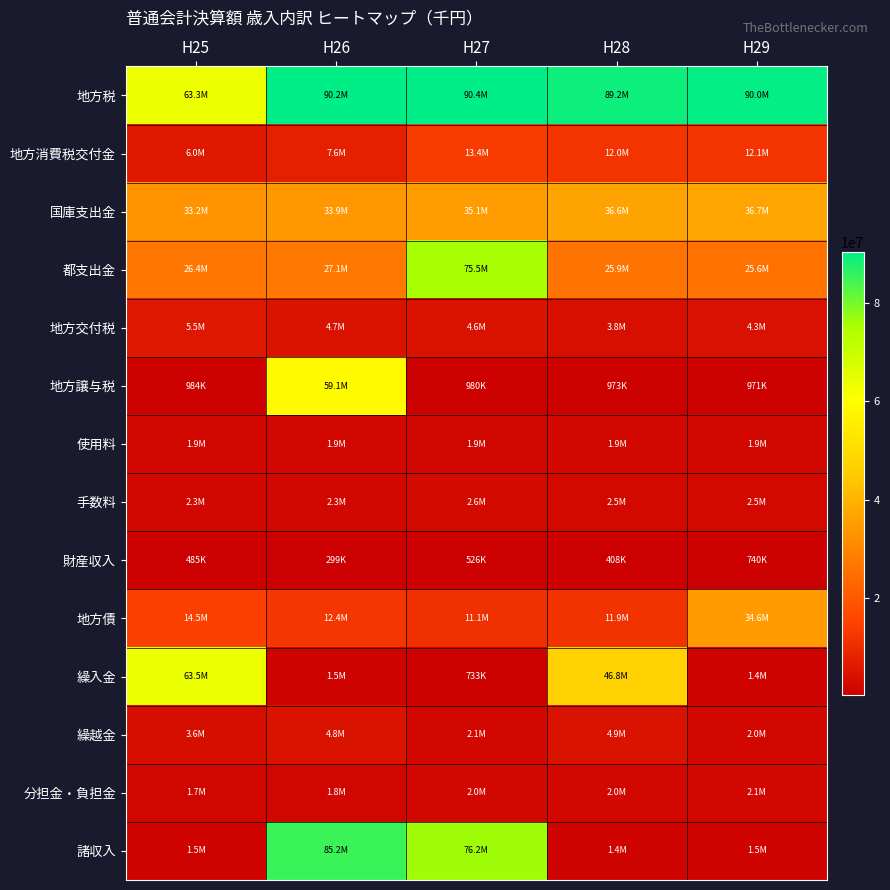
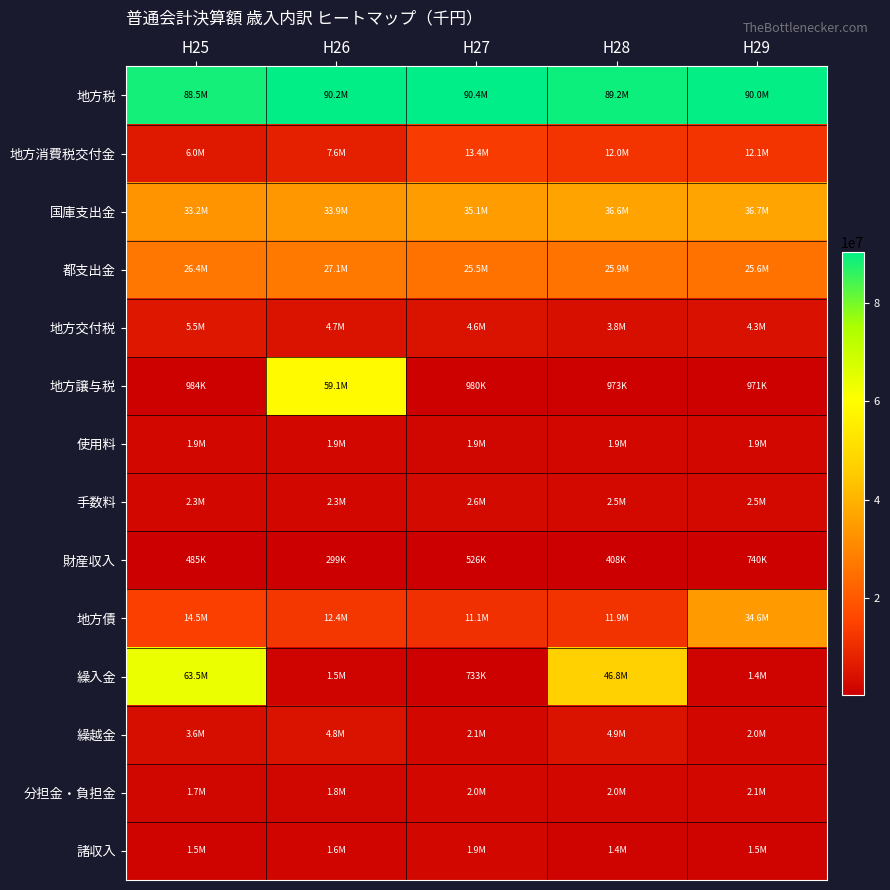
地方税, H25: 63.3M -> 88.5M
都支出金, H27: 75.5M -> 25.5M
諸収入, H26: 85.2M -> 1.6M
諸収入, H27: 76.2M -> 1.9M
